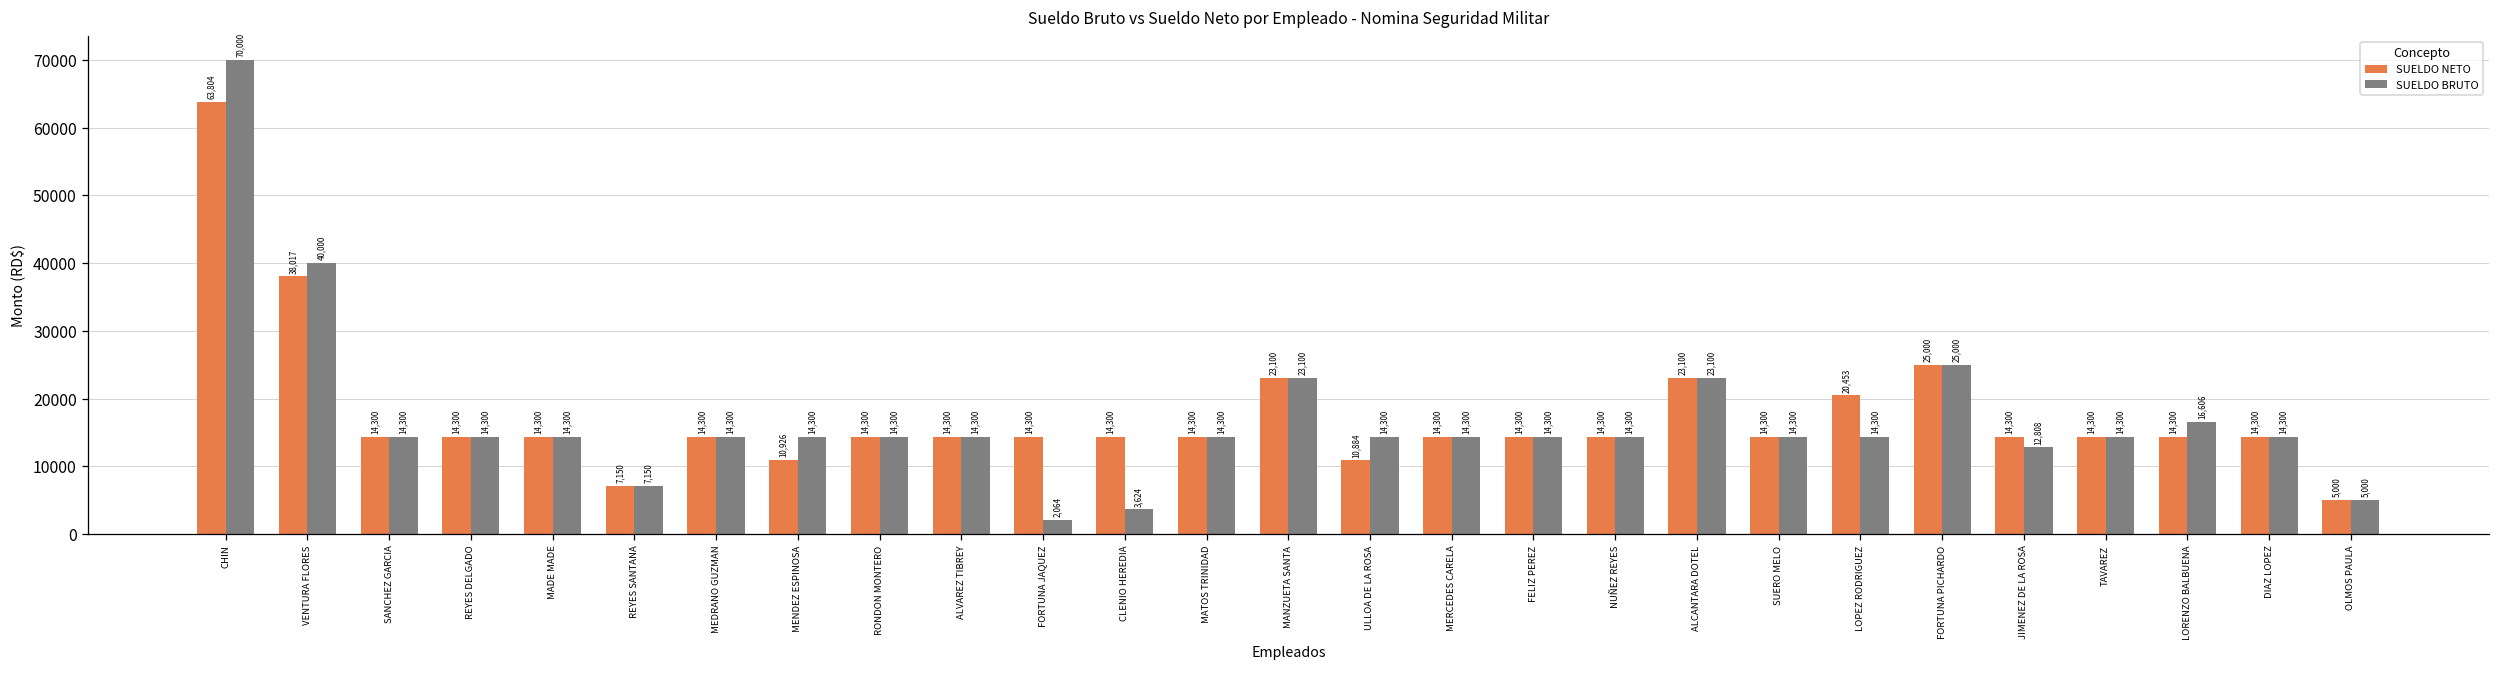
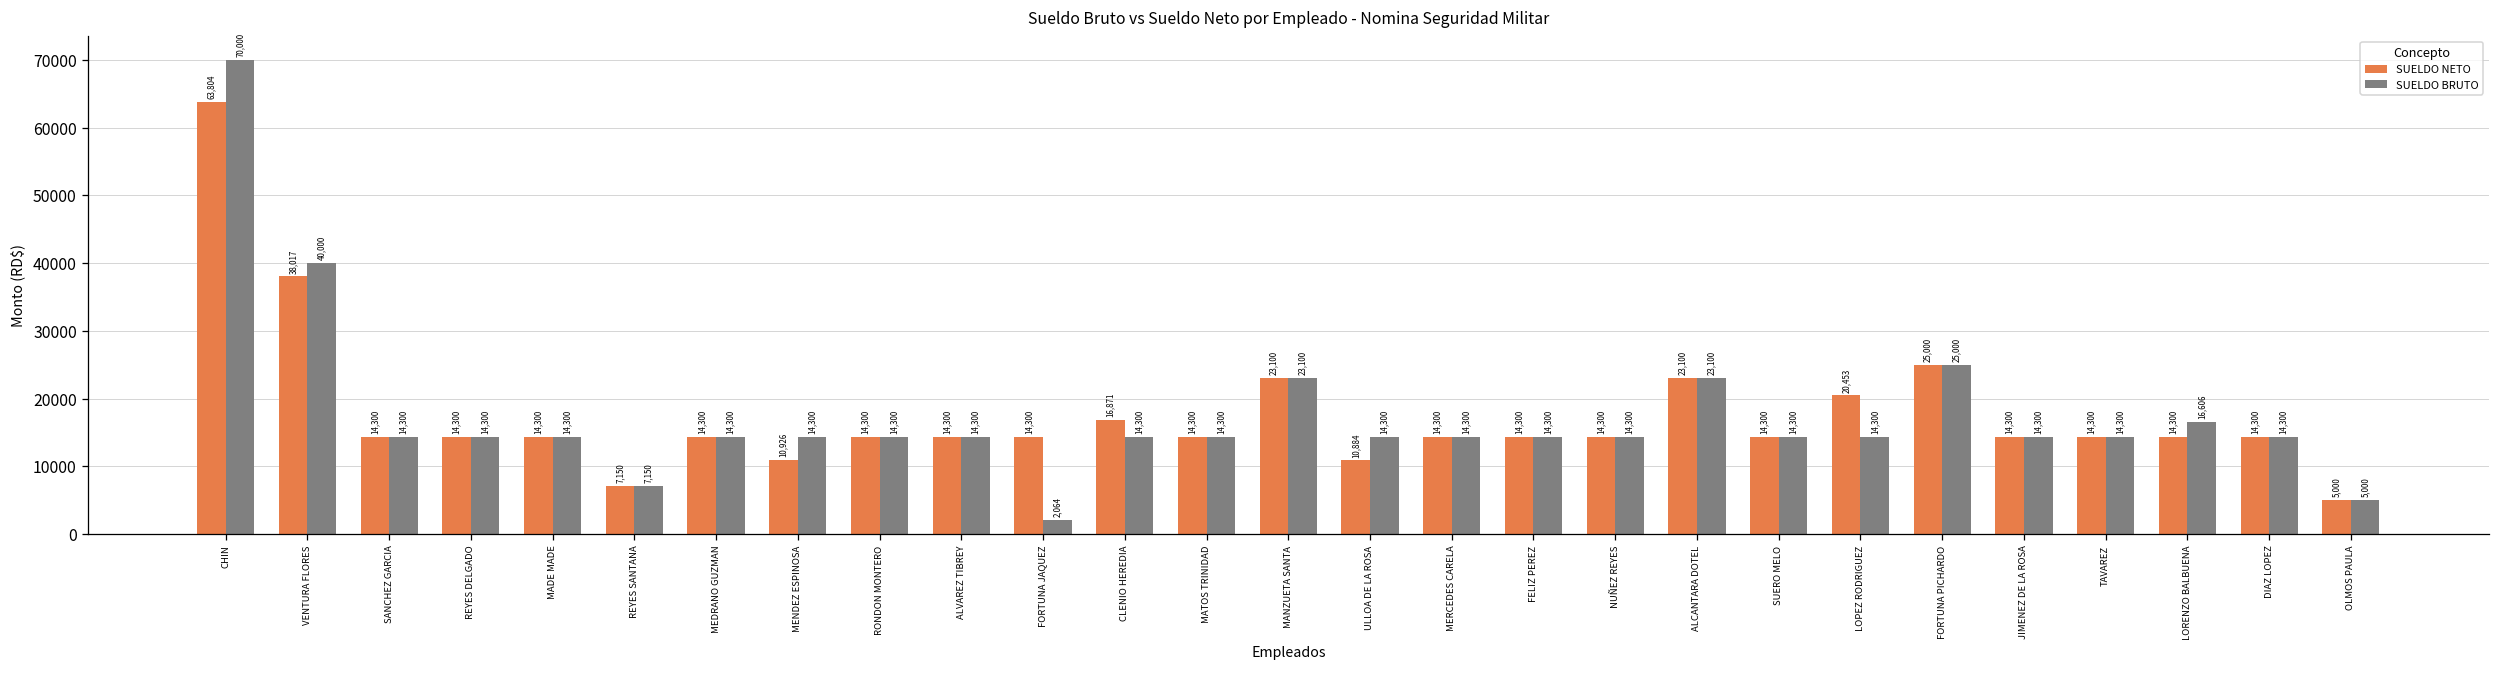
SUELDO NETO, CLENIO HEREDIA: 14,300 -> 16,871
SUELDO BRUTO, CLENIO HEREDIA: 3,624 -> 14,300
SUELDO BRUTO, JIMENEZ DE LA ROSA: 12,808 -> 14,300
